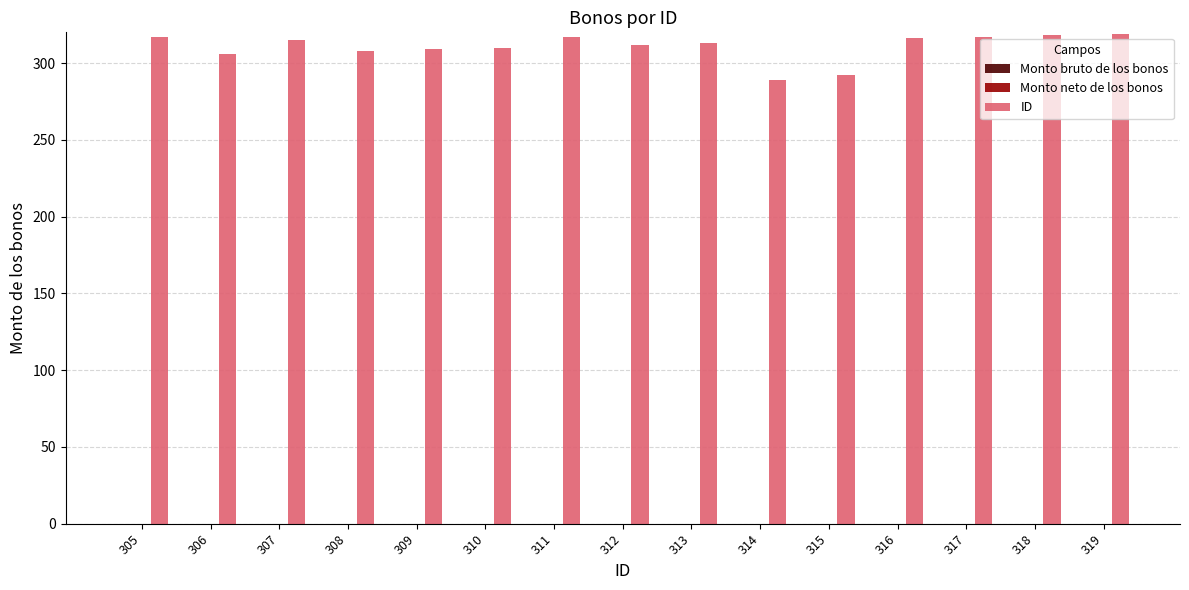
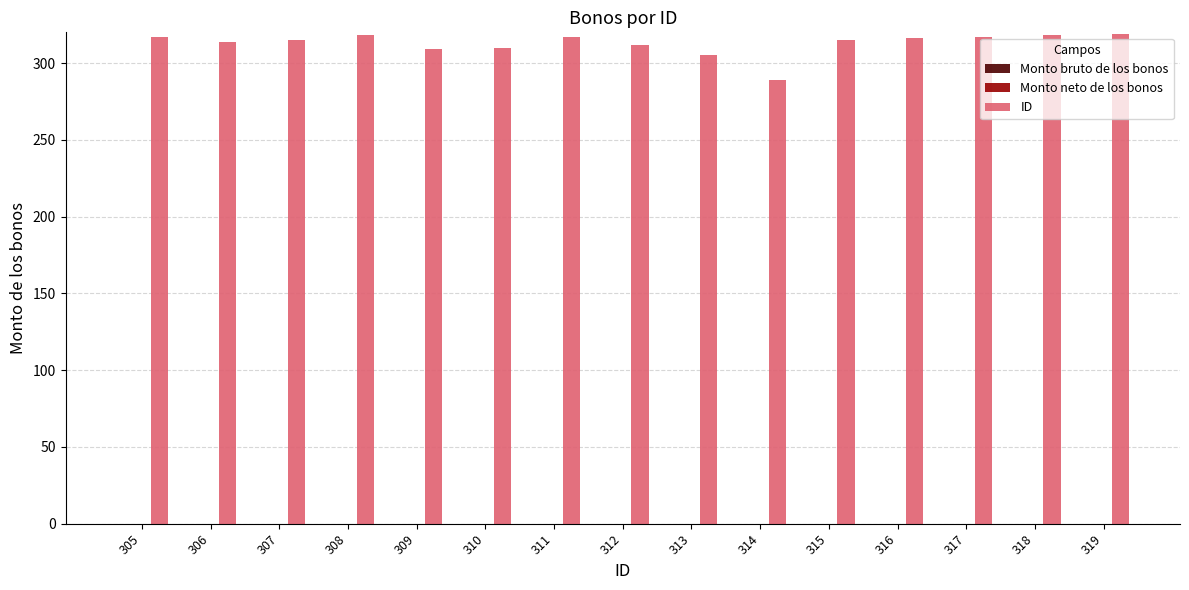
ID, 306: 306 -> 314
ID, 308: 308 -> 318
ID, 313: 313 -> 305
ID, 315: 292 -> 315
